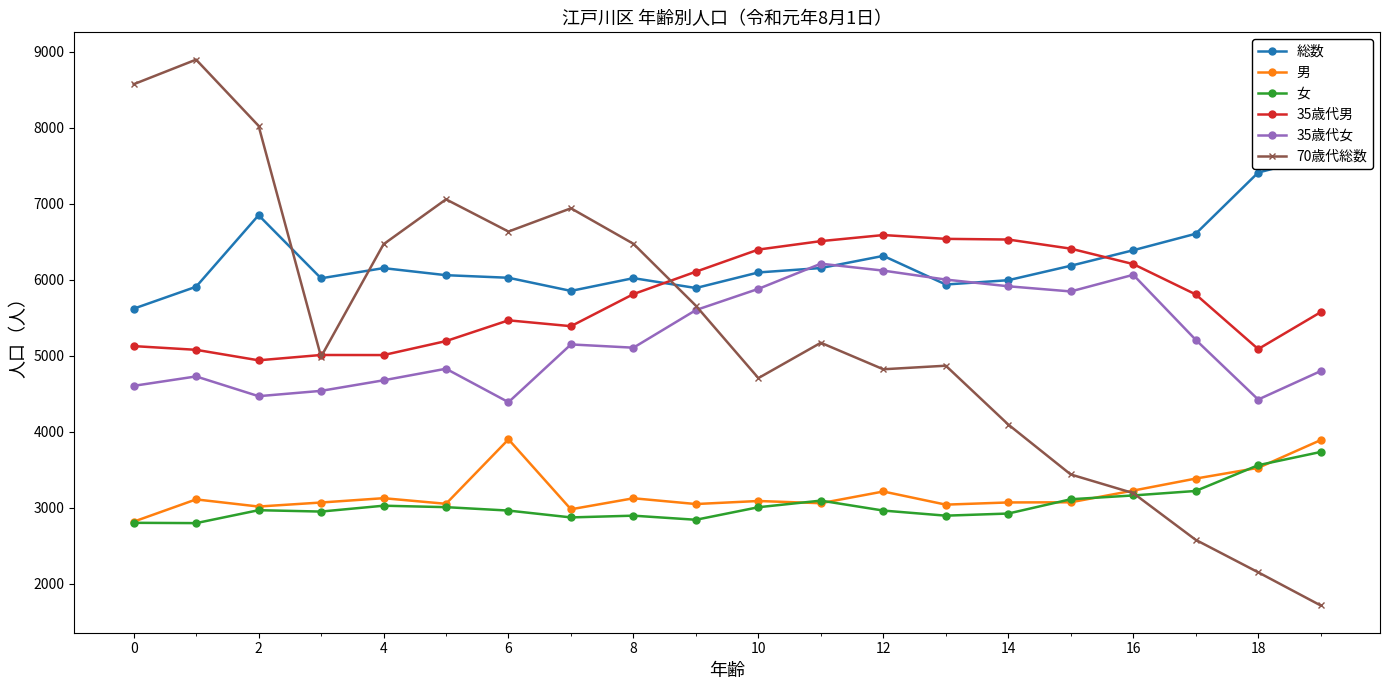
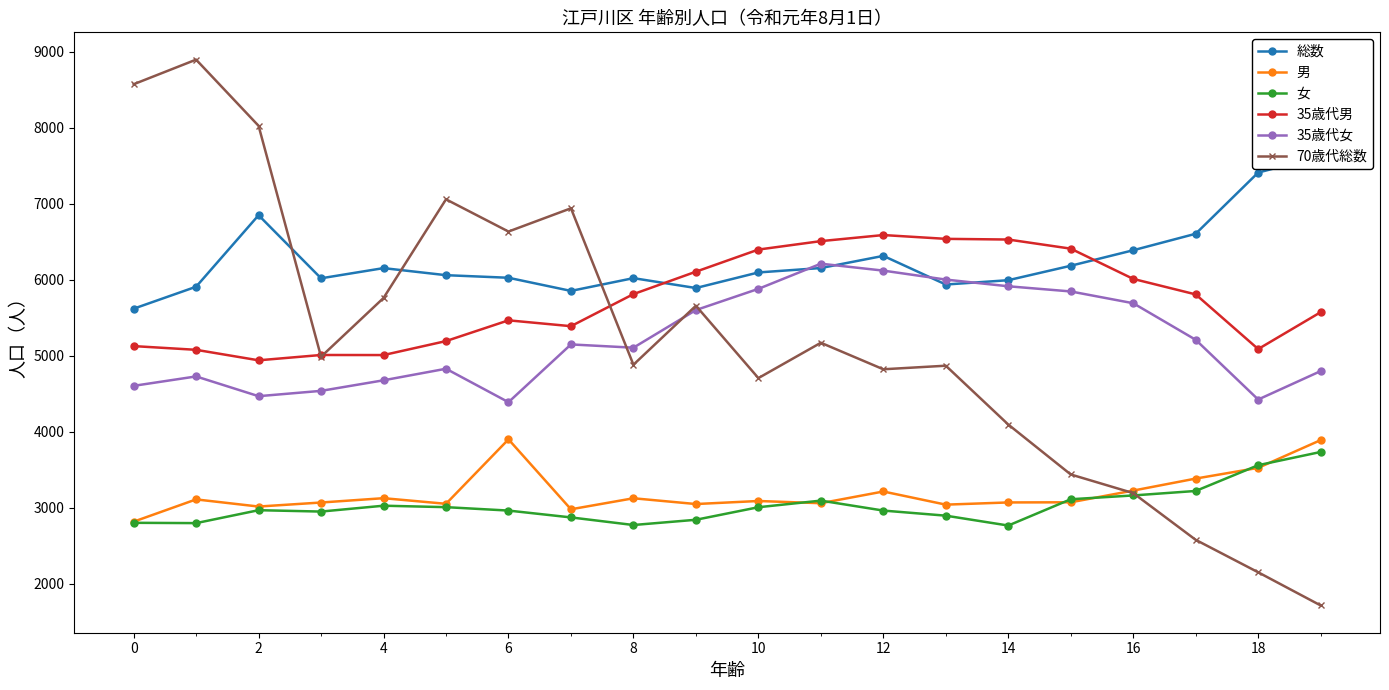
70歳代総数, 4: 6500 -> 5800
女, 8: 2900 -> 2800
70歳代総数, 8: 6500 -> 4900
女, 14: 2900 -> 2800
35歳代男, 16: 6200 -> 6000
35歳代女, 16: 6100 -> 5700
